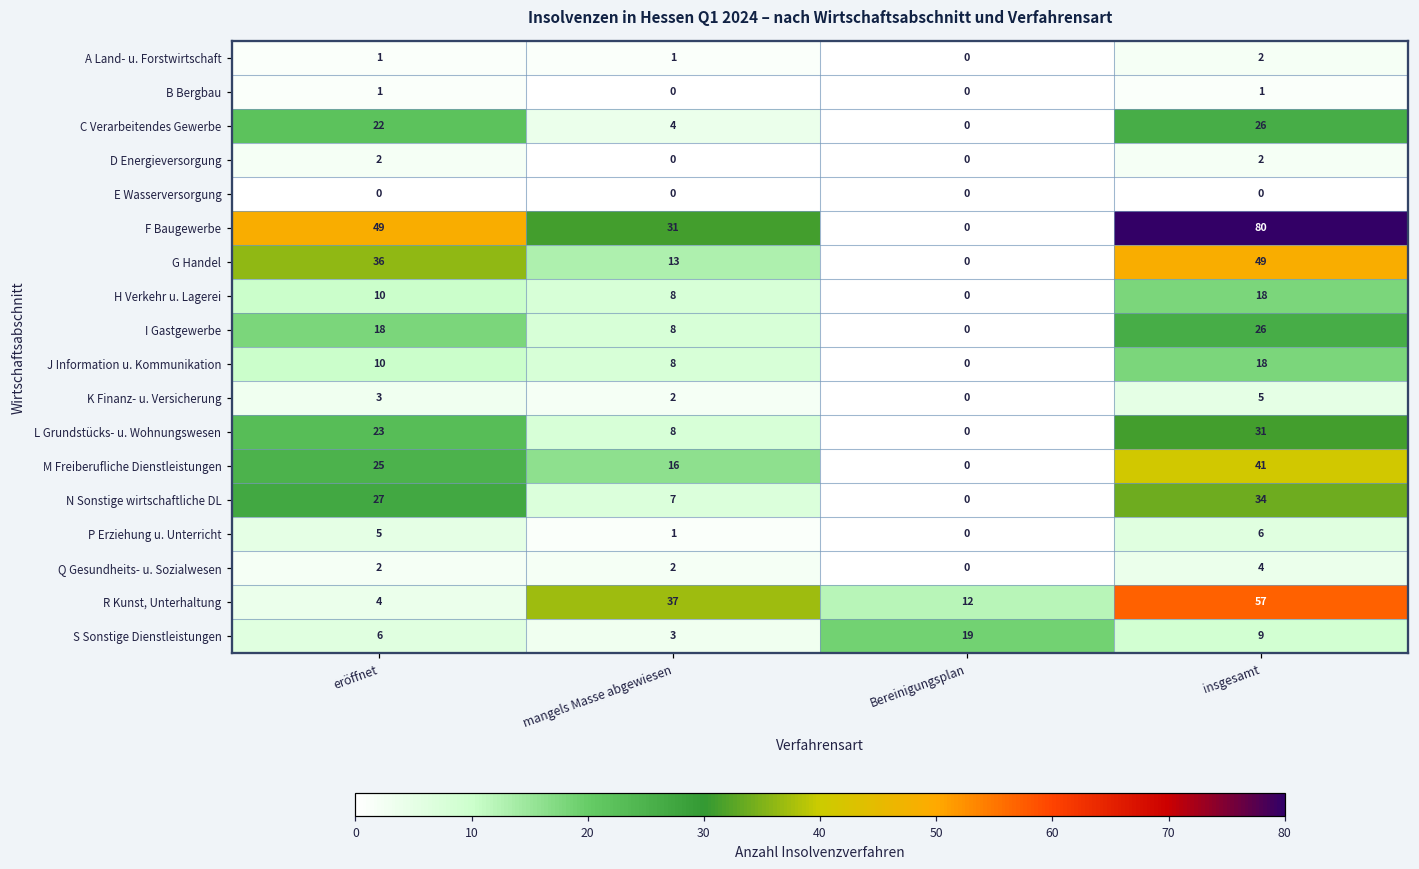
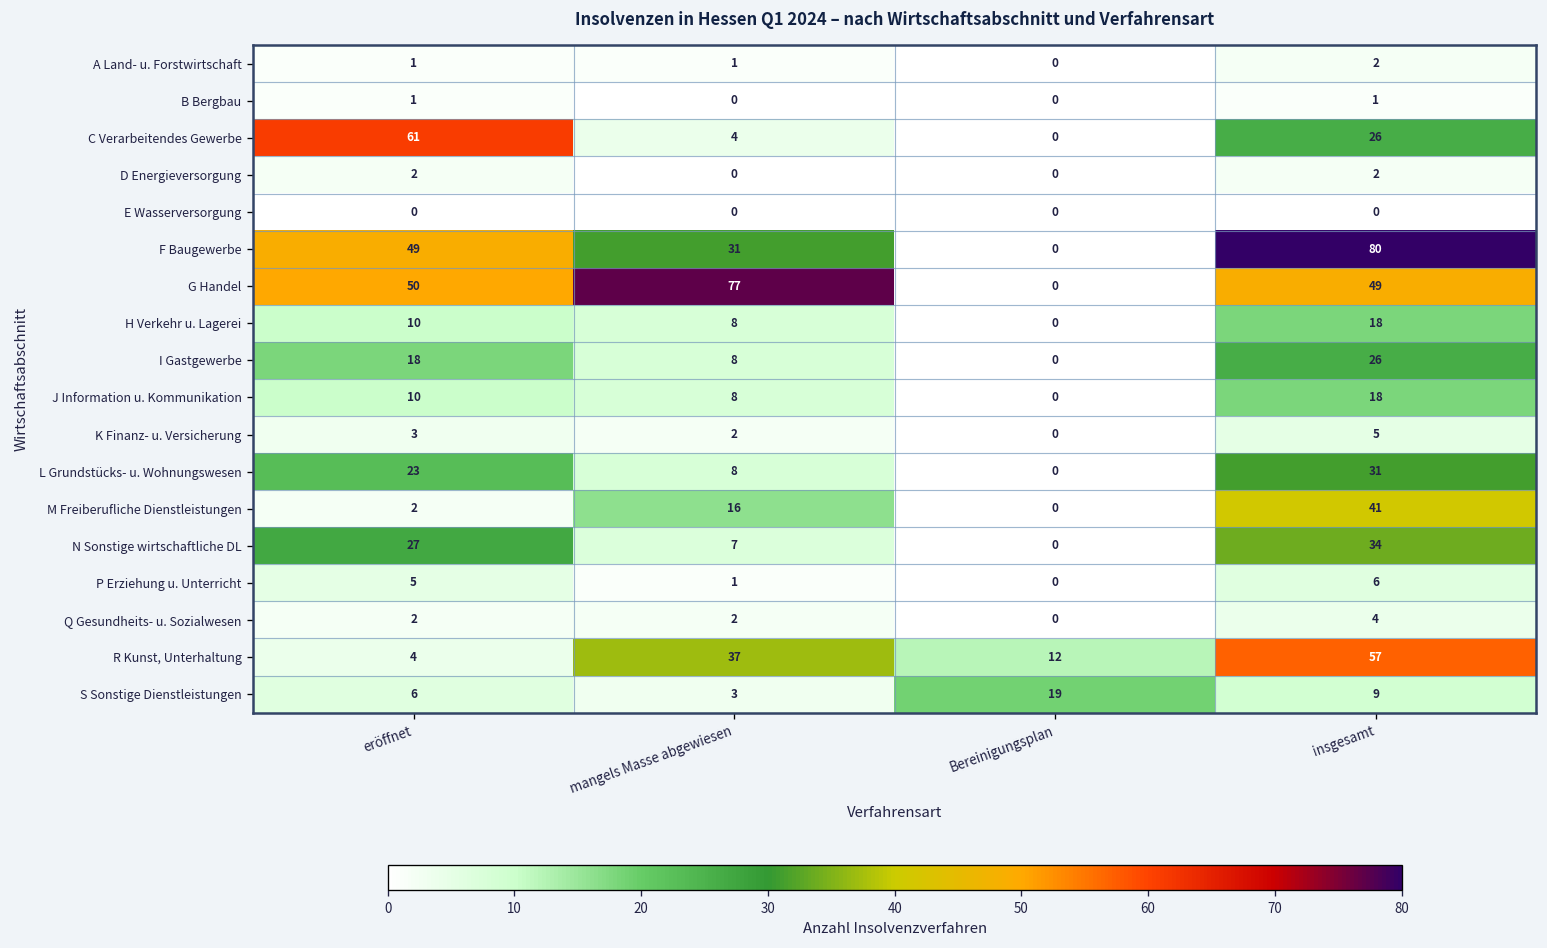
C Verarbeitendes Gewerbe, eröffnet: 22 -> 61
G Handel, eröffnet: 36 -> 50
G Handel, mangels Masse abgewiesen: 13 -> 77
M Freiberufliche Dienstleistungen, eröffnet: 25 -> 2
